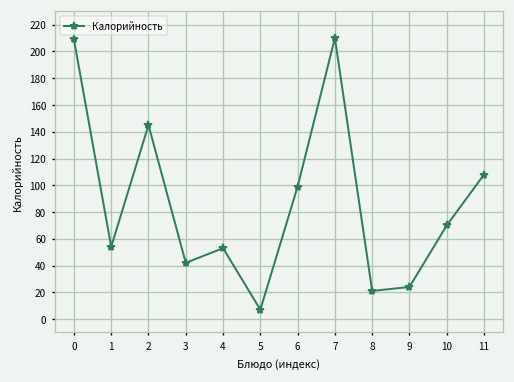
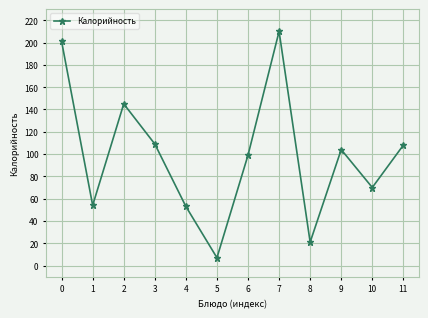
0: 209 -> 201
3: 42 -> 109
9: 24 -> 104
